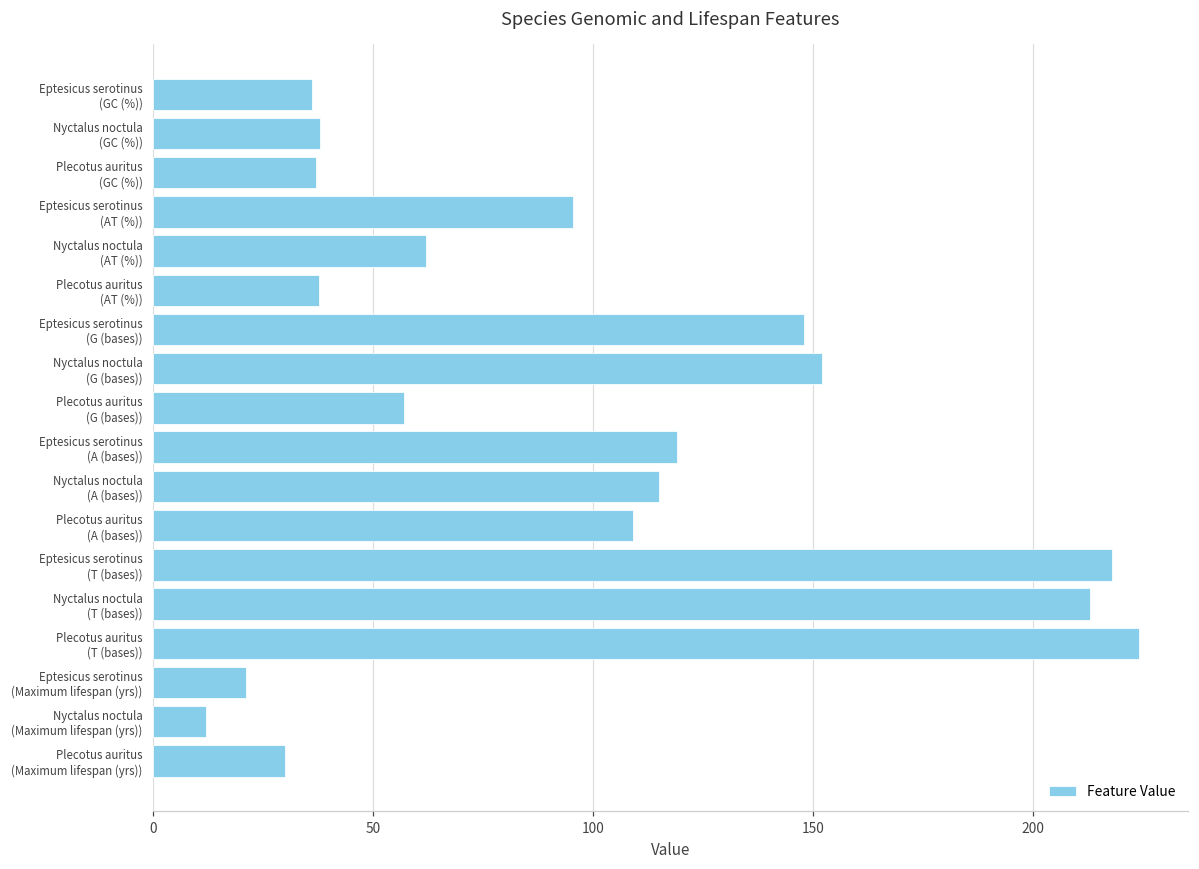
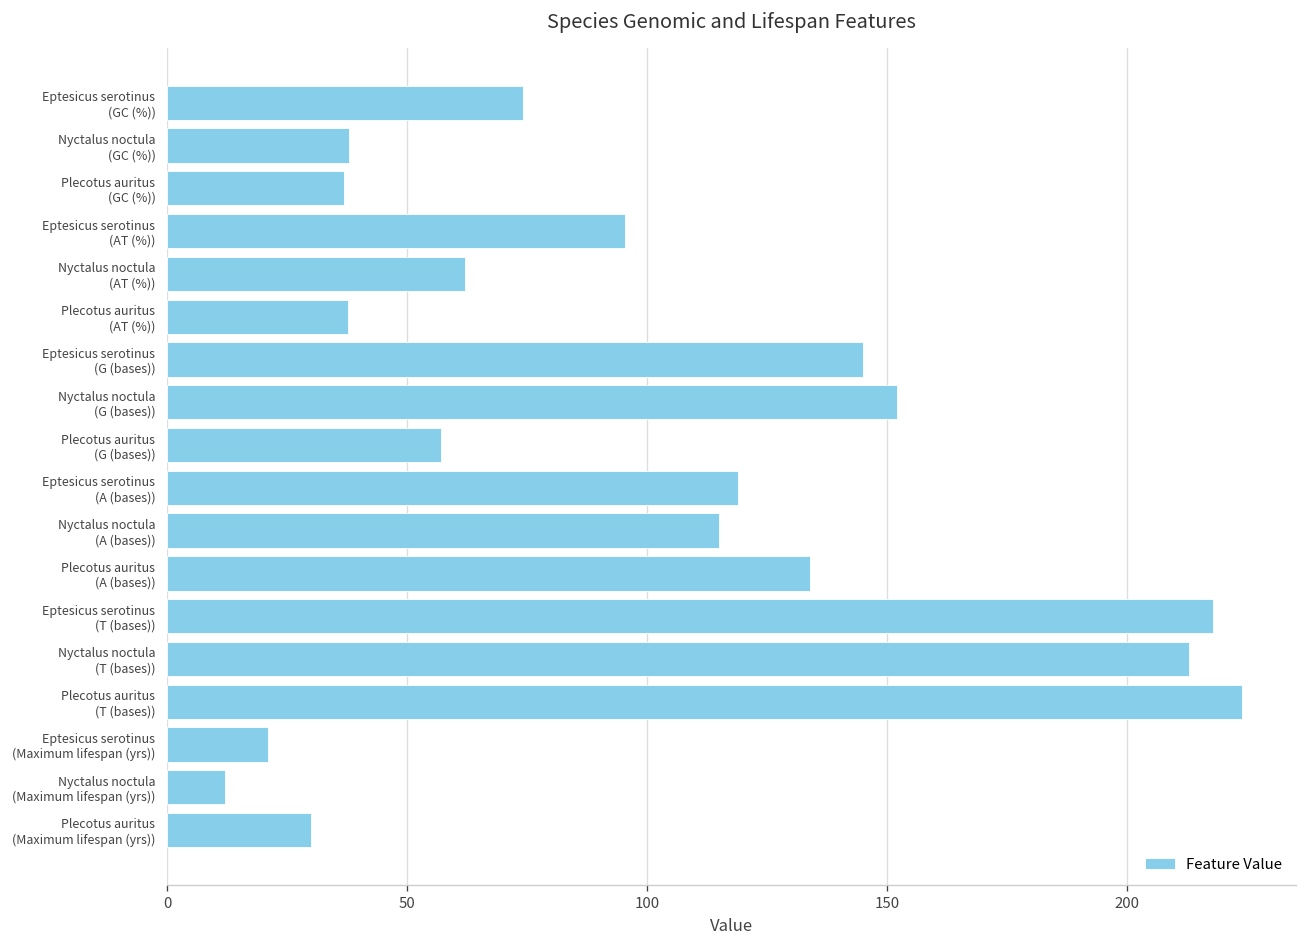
Eptesicus serotinus (GC (%)): 36 -> 74
Eptesicus serotinus (G (bases)): 148 -> 145
Plecotus auritus (A (bases)): 109 -> 134
